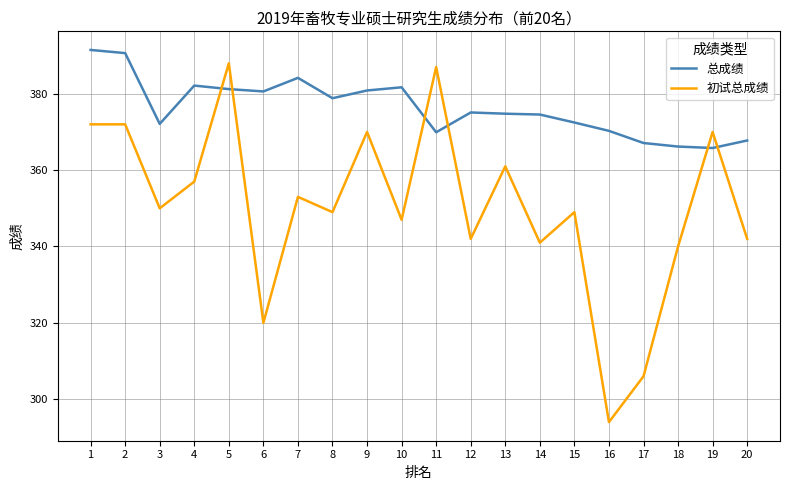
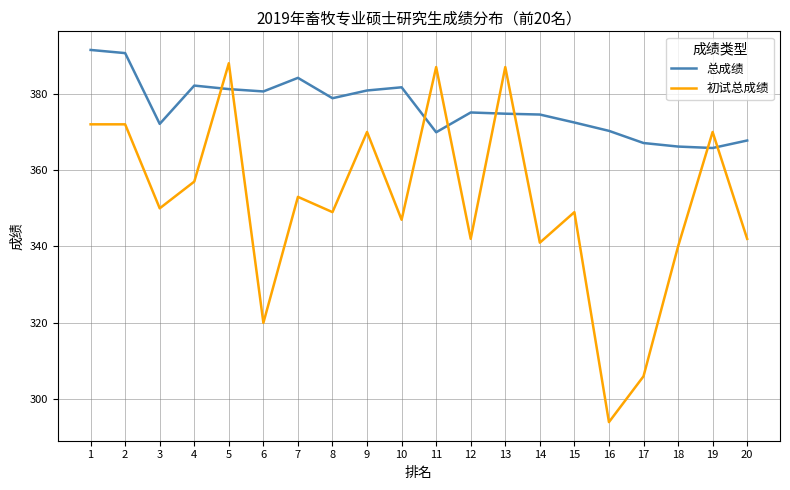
初试总成绩, 13: 361 -> 387
